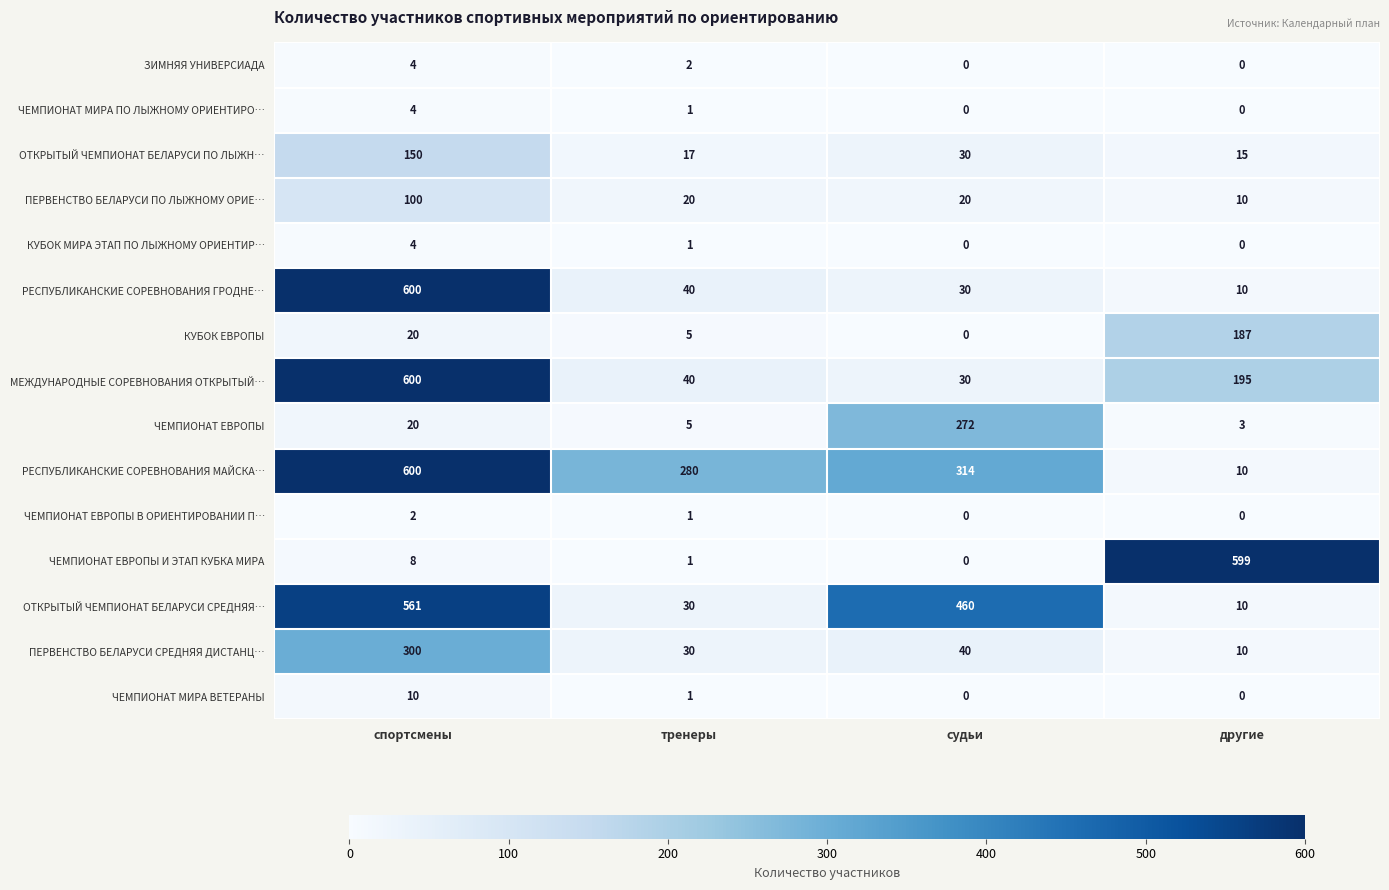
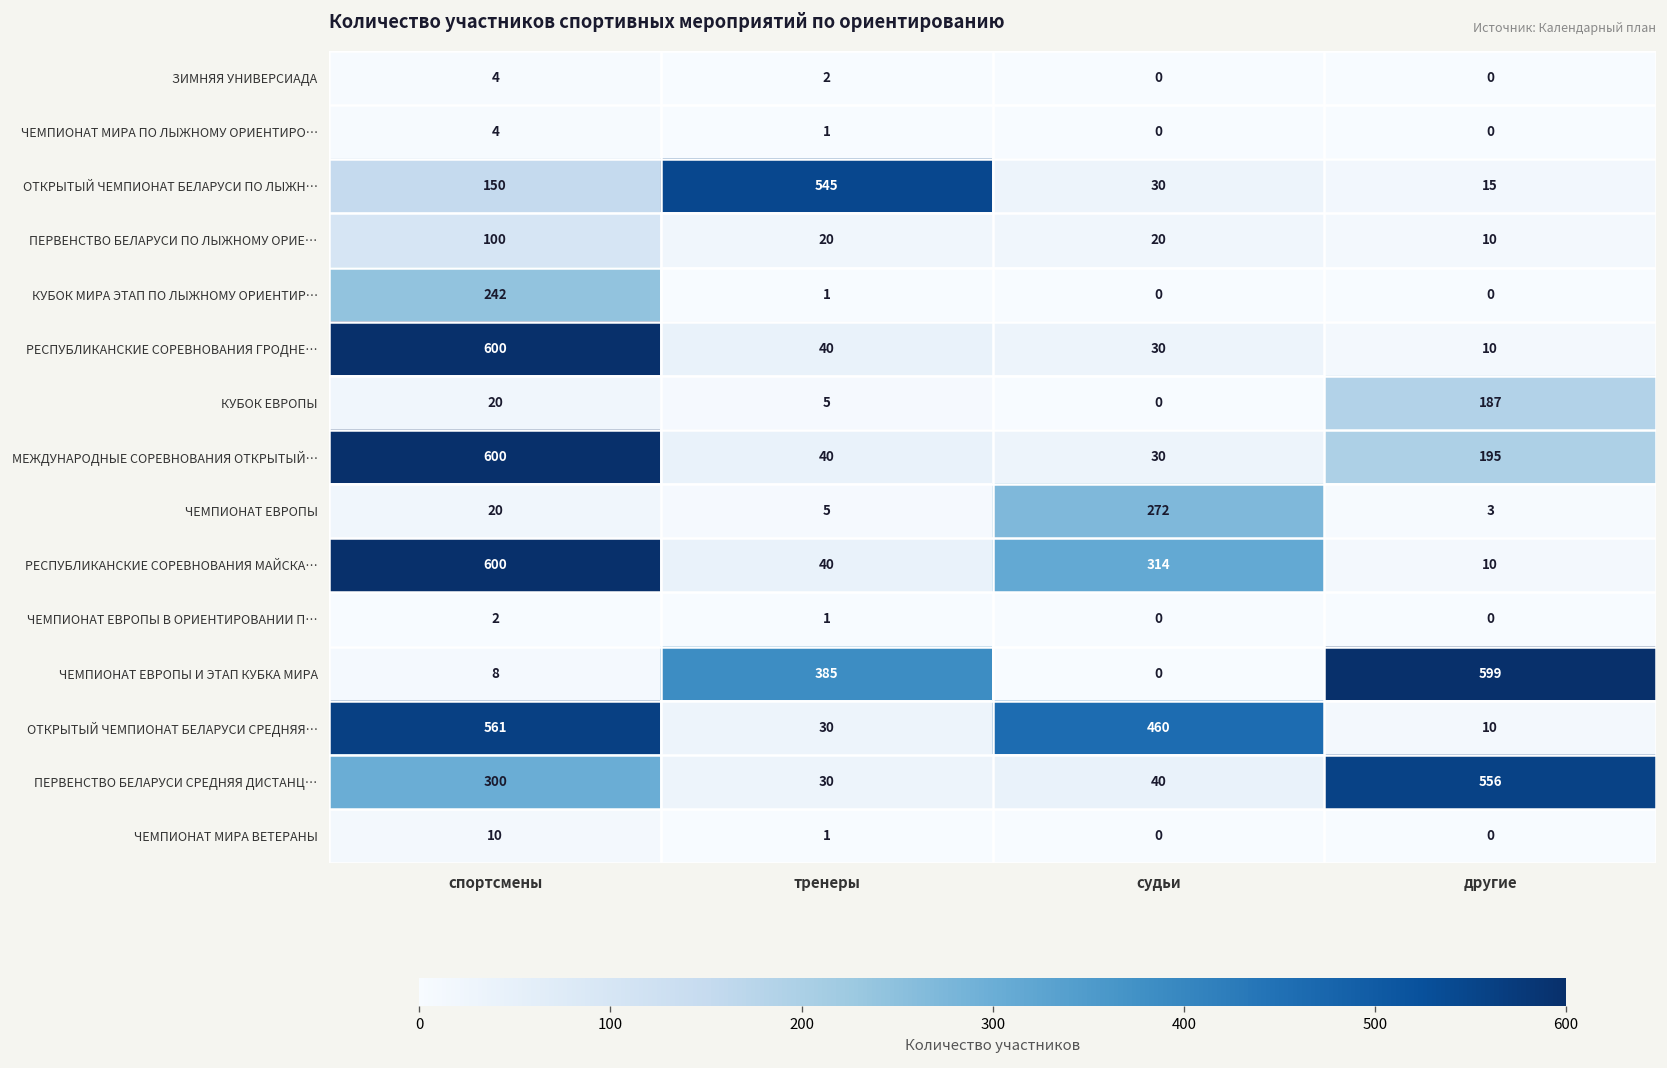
ОТКРЫТЫЙ ЧЕМПИОНАТ БЕЛАРУСИ ПО ЛЫЖН…, тренеры: 17 -> 545
КУБОК МИРА ЭТАП ПО ЛЫЖНОМУ ОРИЕНТИР…, спортсмены: 4 -> 242
РЕСПУБЛИКАНСКИЕ СОРЕВНОВАНИЯ МАЙСКА…, тренеры: 280 -> 40
ЧЕМПИОНАТ ЕВРОПЫ И ЭТАП КУБКА МИРА, тренеры: 1 -> 385
ПЕРВЕНСТВО БЕЛАРУСИ СРЕДНЯЯ ДИСТАНЦ…, другие: 10 -> 556
